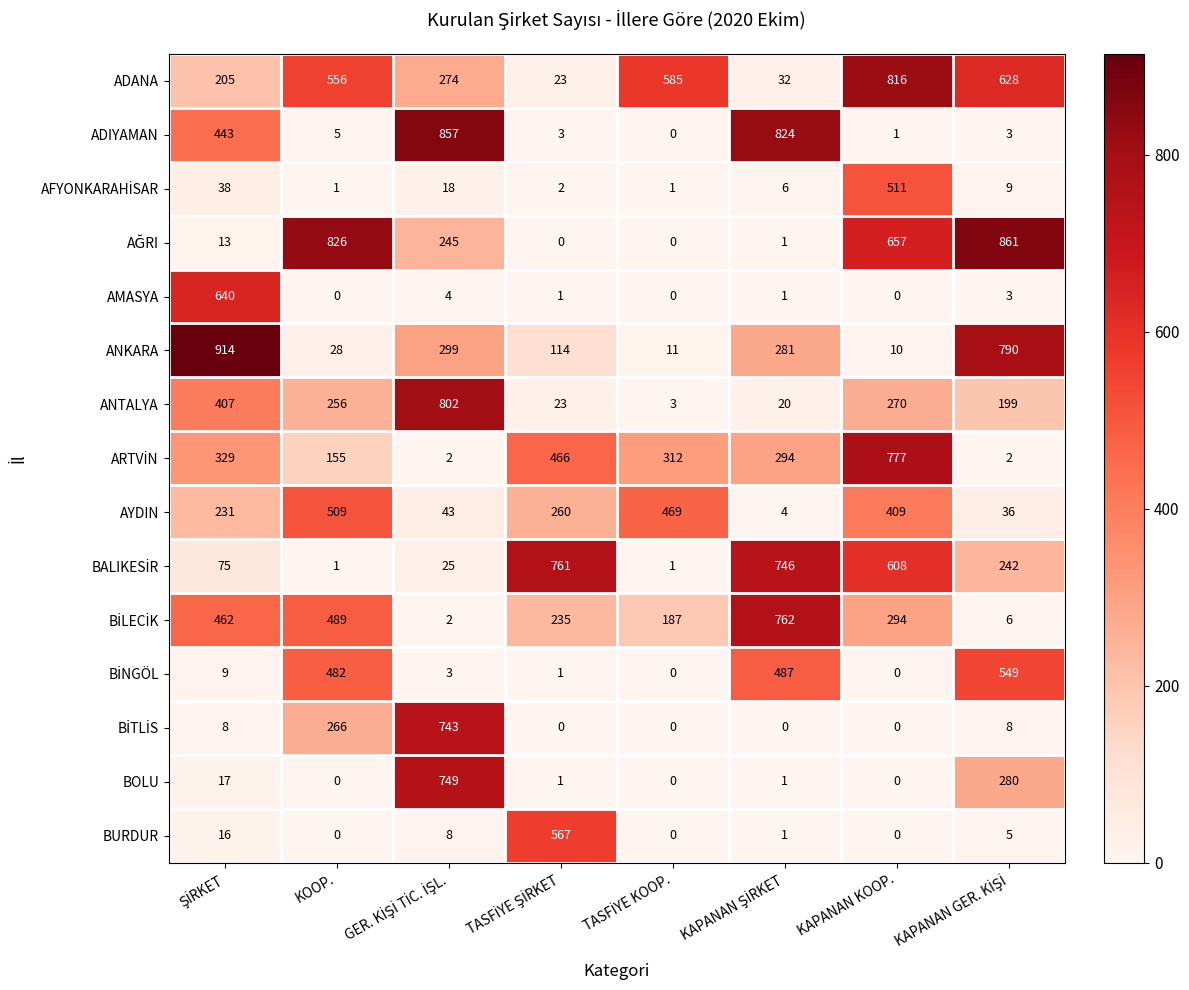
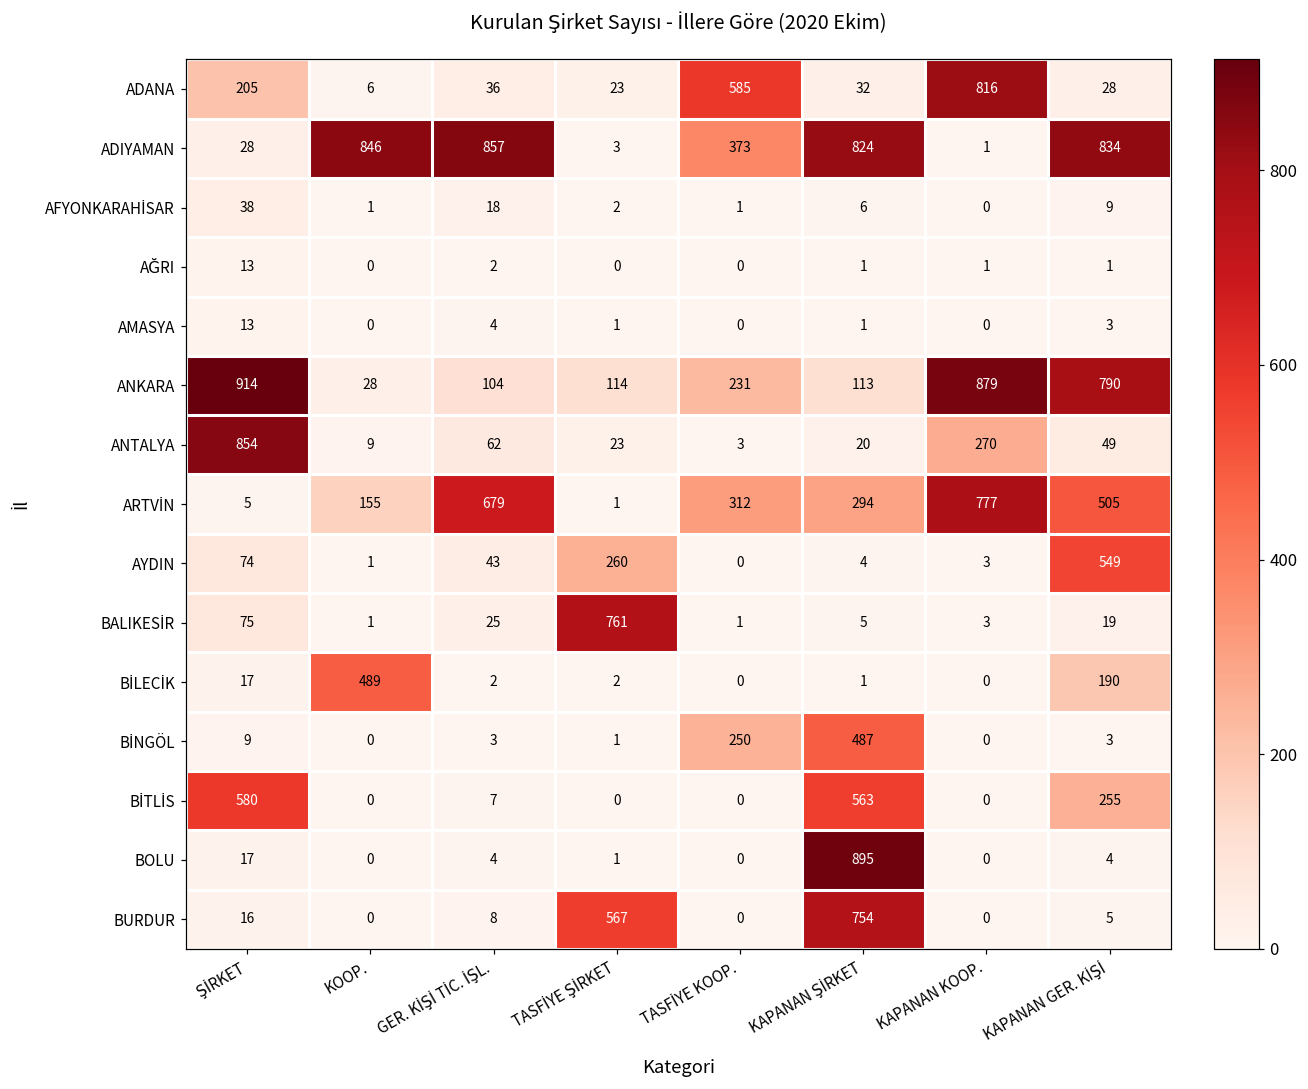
ADANA, KOOP.: 556 -> 6
ADANA, GER. KİŞİ TİC. İŞL.: 274 -> 36
ADANA, KAPANAN GER. KİŞİ: 628 -> 28
ADIYAMAN, ŞİRKET: 443 -> 28
ADIYAMAN, KOOP.: 5 -> 846
ADIYAMAN, TASFİYE KOOP.: 0 -> 373
ADIYAMAN, KAPANAN GER. KİŞİ: 3 -> 834
AFYONKARAHİSAR, KAPANAN KOOP.: 511 -> 0
AĞRI, KOOP.: 826 -> 0
AĞRI, GER. KİŞİ TİC. İŞL.: 245 -> 2
AĞRI, KAPANAN KOOP.: 657 -> 1
AĞRI, KAPANAN GER. KİŞİ: 861 -> 1
AMASYA, ŞİRKET: 640 -> 13
ANKARA, GER. KİŞİ TİC. İŞL.: 299 -> 104
ANKARA, TASFİYE KOOP.: 11 -> 231
ANKARA, KAPANAN ŞİRKET: 281 -> 113
ANKARA, KAPANAN KOOP.: 10 -> 879
ANTALYA, ŞİRKET: 407 -> 854
ANTALYA, KOOP.: 256 -> 9
ANTALYA, GER. KİŞİ TİC. İŞL.: 802 -> 62
ANTALYA, KAPANAN GER. KİŞİ: 199 -> 49
ARTVİN, ŞİRKET: 329 -> 5
ARTVİN, GER. KİŞİ TİC. İŞL.: 2 -> 679
ARTVİN, TASFİYE ŞİRKET: 466 -> 1
ARTVİN, KAPANAN GER. KİŞİ: 2 -> 505
AYDIN, ŞİRKET: 231 -> 74
AYDIN, KOOP.: 509 -> 1
AYDIN, TASFİYE KOOP.: 469 -> 0
AYDIN, KAPANAN KOOP.: 409 -> 3
AYDIN, KAPANAN GER. KİŞİ: 36 -> 549
BALIKESİR, KAPANAN ŞİRKET: 746 -> 5
BALIKESİR, KAPANAN KOOP.: 608 -> 3
BALIKESİR, KAPANAN GER. KİŞİ: 242 -> 19
BİLECİK, ŞİRKET: 462 -> 17
BİLECİK, TASFİYE ŞİRKET: 235 -> 2
BİLECİK, TASFİYE KOOP.: 187 -> 0
BİLECİK, KAPANAN ŞİRKET: 762 -> 1
BİLECİK, KAPANAN KOOP.: 294 -> 0
BİLECİK, KAPANAN GER. KİŞİ: 6 -> 190
BİNGÖL, KOOP.: 482 -> 0
BİNGÖL, TASFİYE KOOP.: 0 -> 250
BİNGÖL, KAPANAN GER. KİŞİ: 549 -> 3
BİTLİS, ŞİRKET: 8 -> 580
BİTLİS, KOOP.: 266 -> 0
BİTLİS, GER. KİŞİ TİC. İŞL.: 743 -> 7
BİTLİS, KAPANAN ŞİRKET: 0 -> 563
BİTLİS, KAPANAN GER. KİŞİ: 8 -> 255
BOLU, GER. KİŞİ TİC. İŞL.: 749 -> 4
BOLU, KAPANAN ŞİRKET: 1 -> 895
BOLU, KAPANAN GER. KİŞİ: 280 -> 4
BURDUR, KAPANAN ŞİRKET: 1 -> 754
